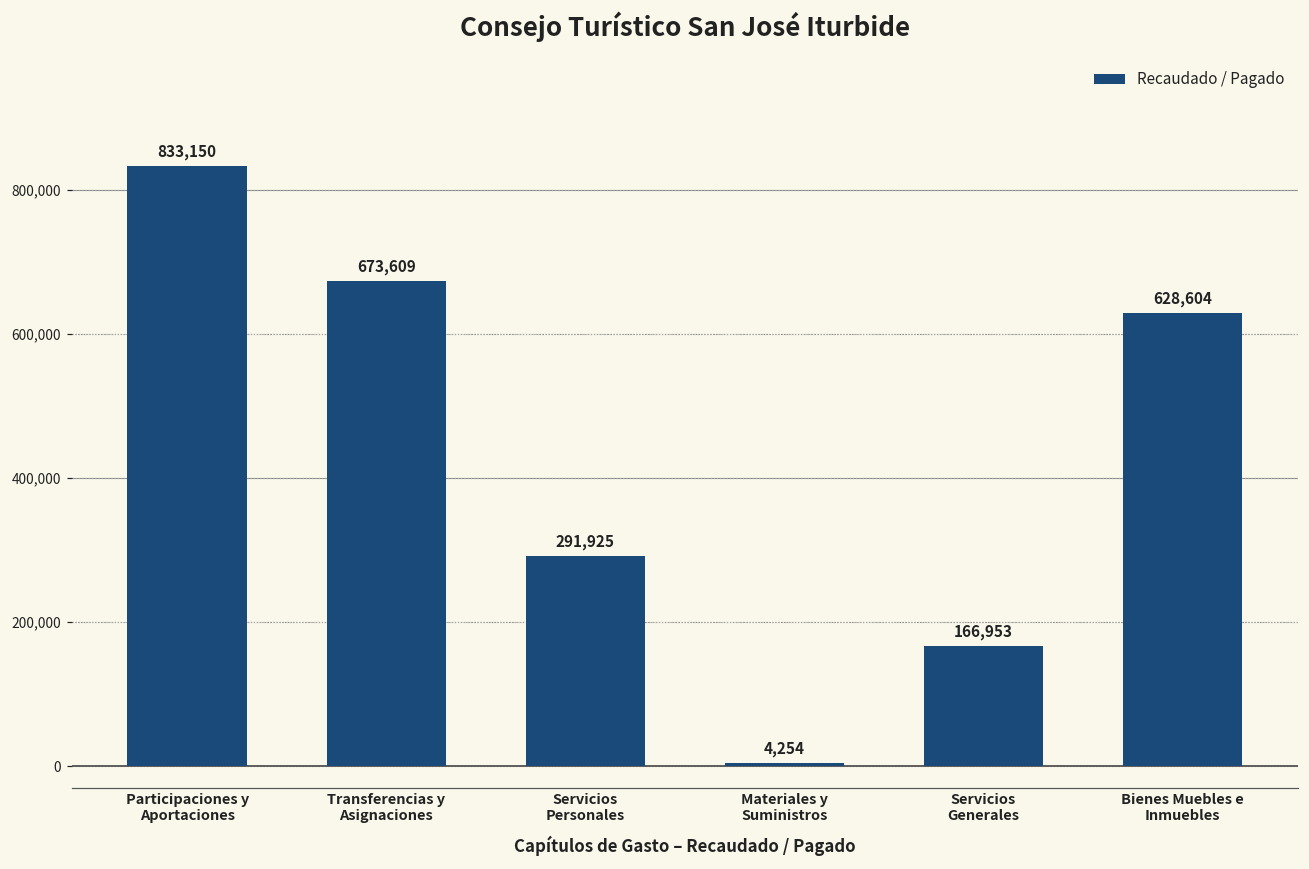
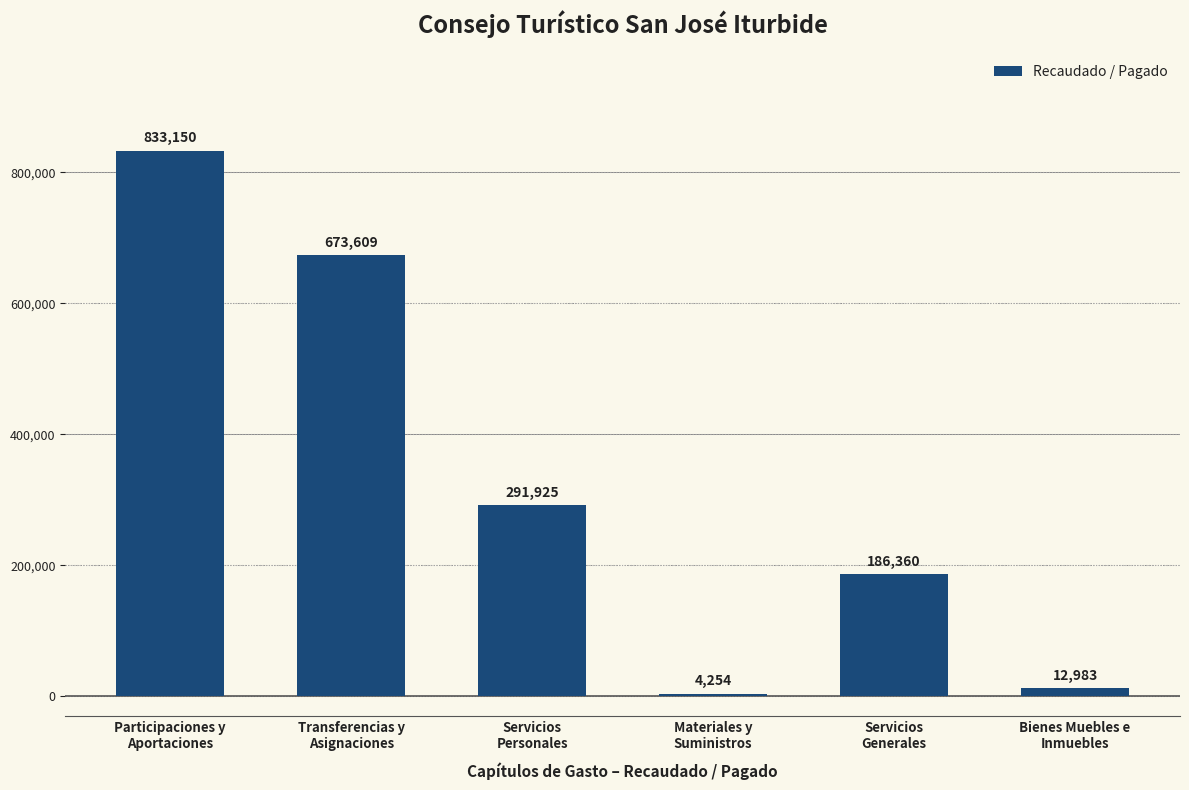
Servicios Generales: 166,953 -> 186,360
Bienes Muebles e Inmuebles: 628,604 -> 12,983
